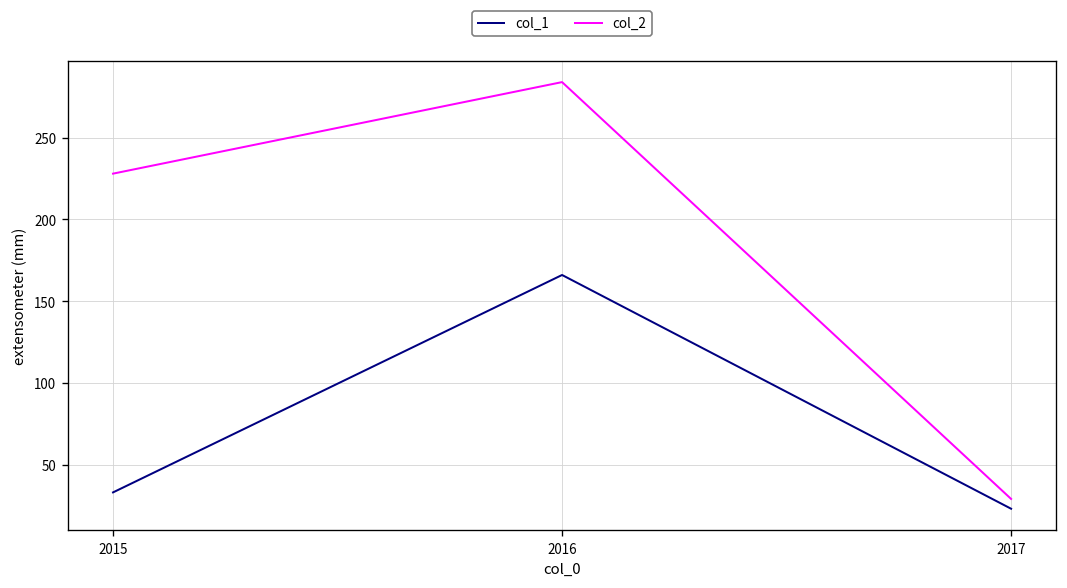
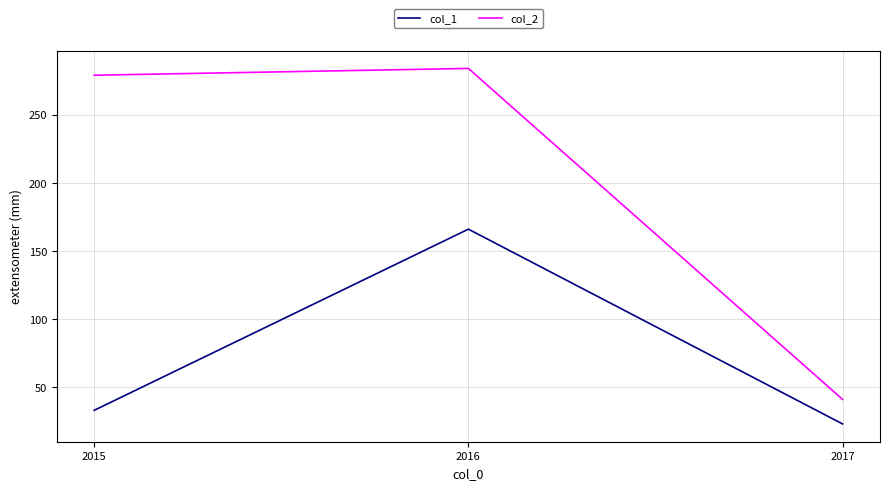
col_2, 2015: 228 -> 279
col_2, 2017: 29 -> 41
